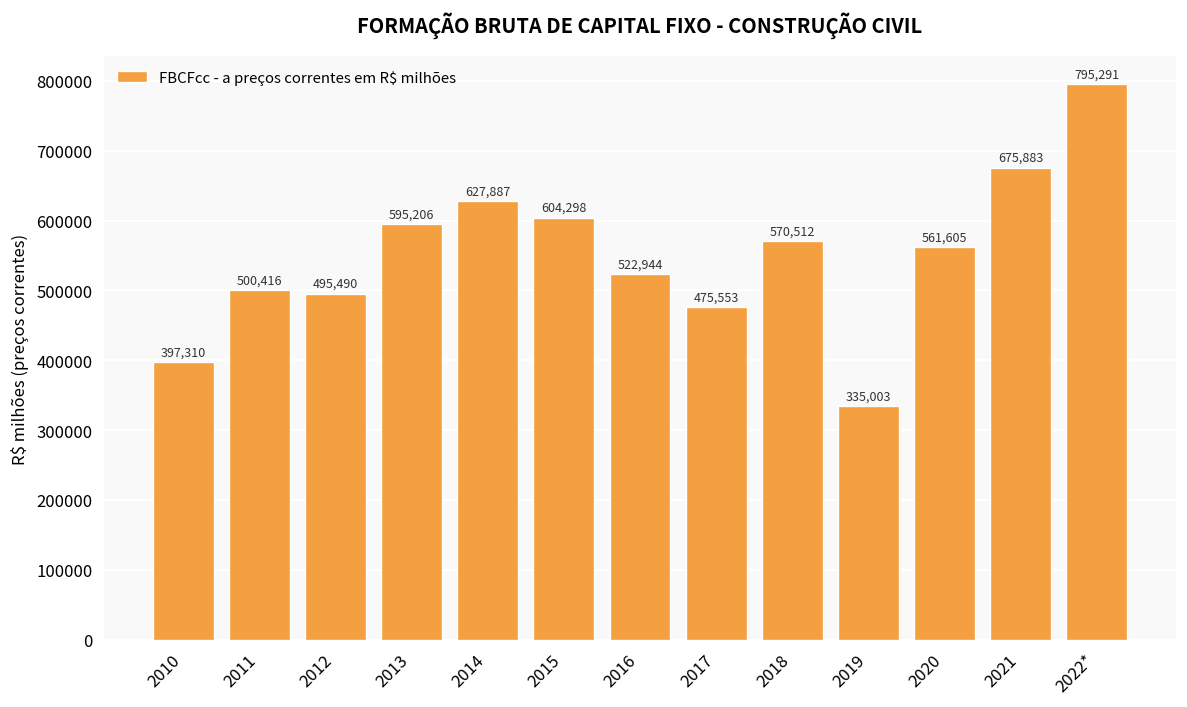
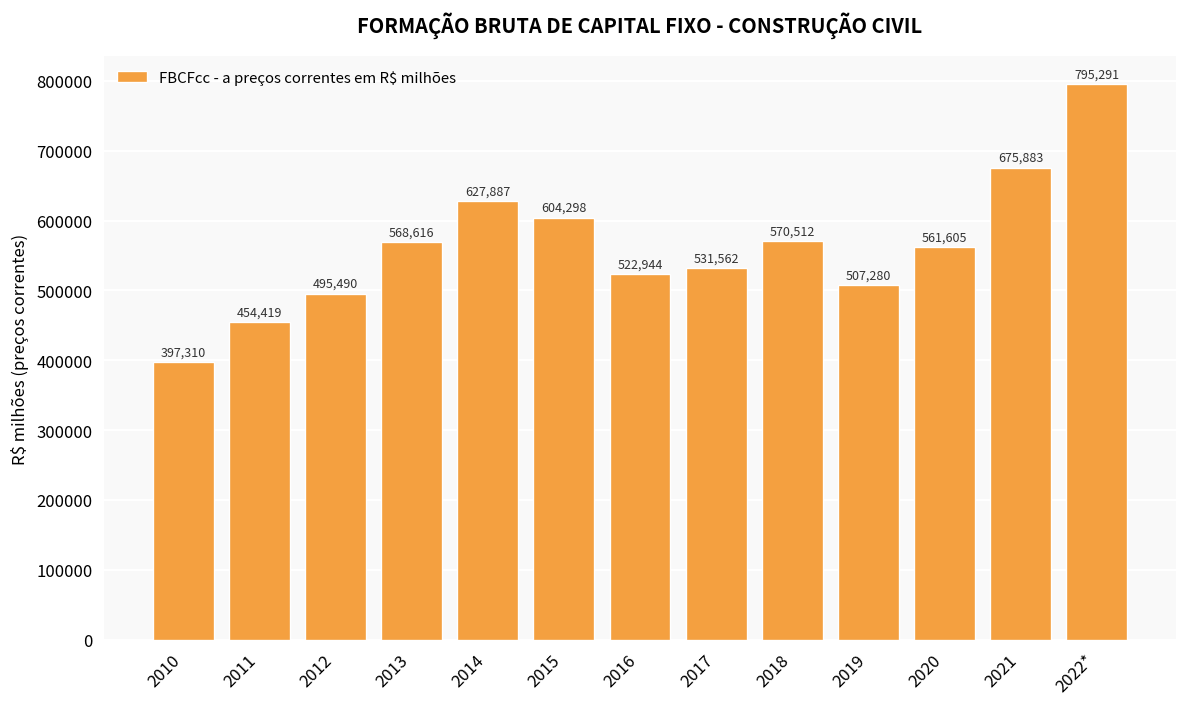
2011: 500,416 -> 454,419
2013: 595,206 -> 568,616
2017: 475,553 -> 531,562
2019: 335,003 -> 507,280
